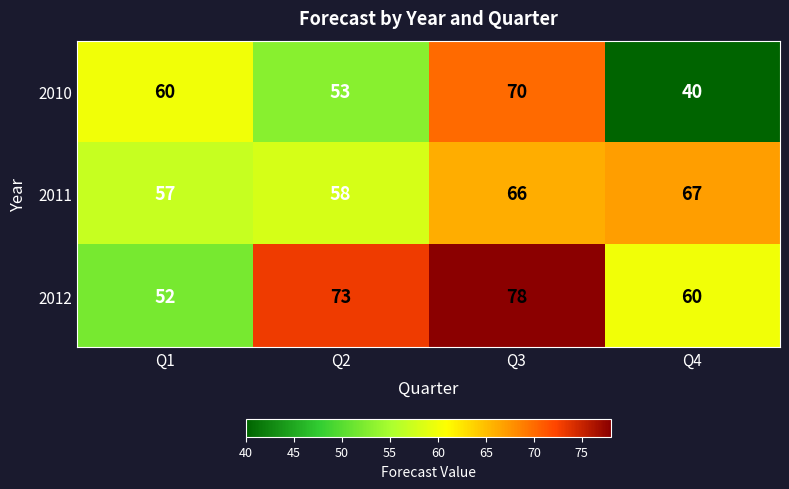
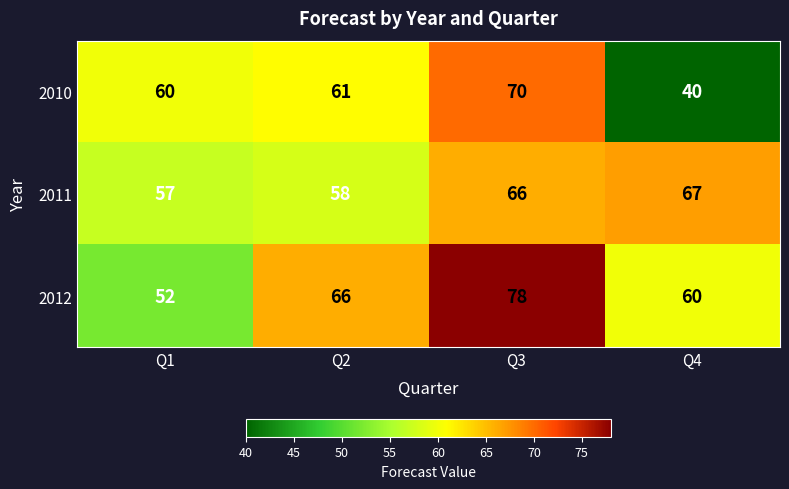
2010, Q2: 53 -> 61
2012, Q2: 73 -> 66
